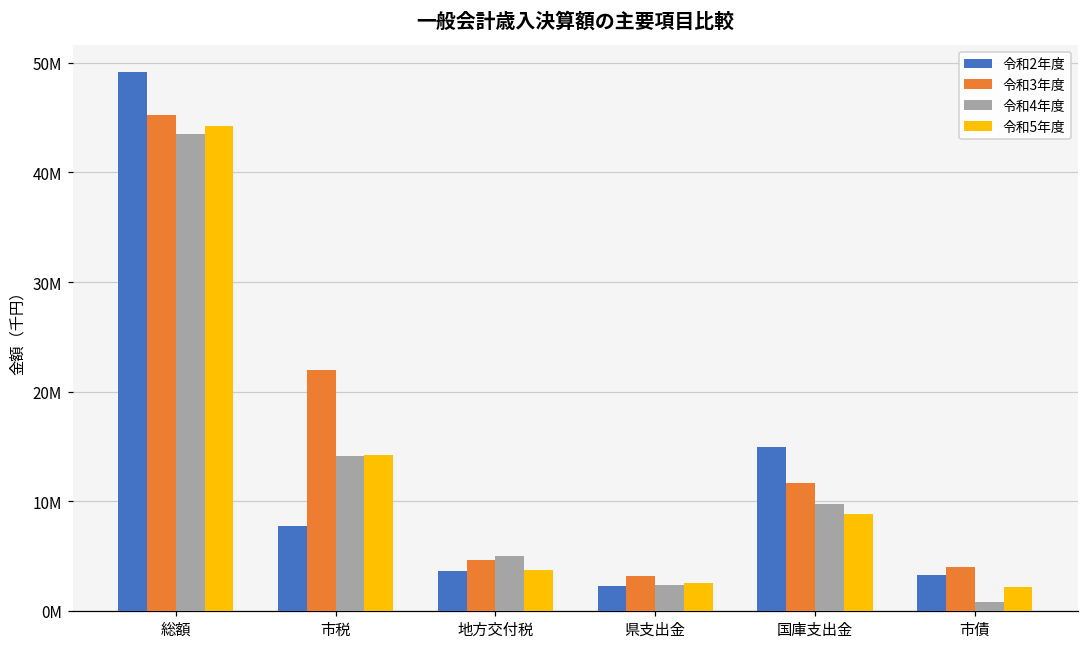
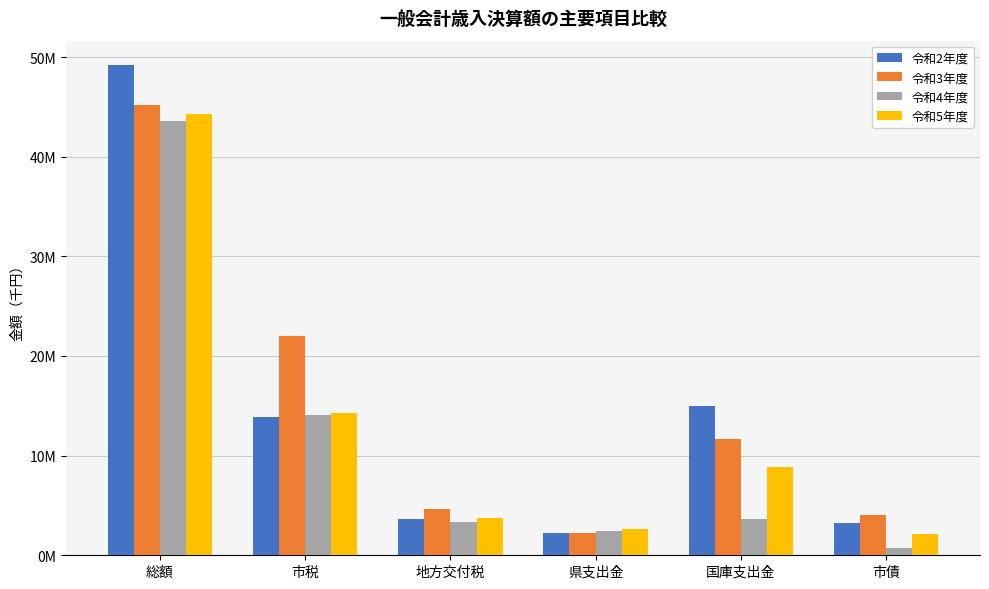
令和2年度, 市税: 8000000 -> 14000000
令和4年度, 地方交付税: 5000000 -> 3000000
令和3年度, 県支出金: 3000000 -> 2000000
令和4年度, 国庫支出金: 10000000 -> 4000000
